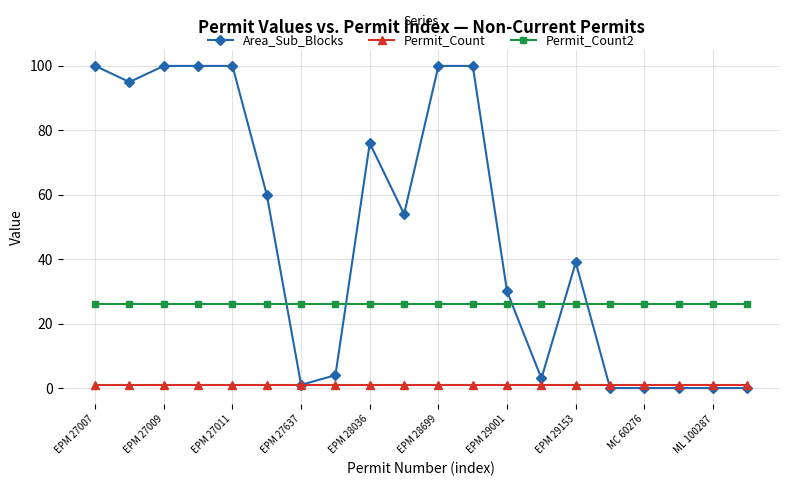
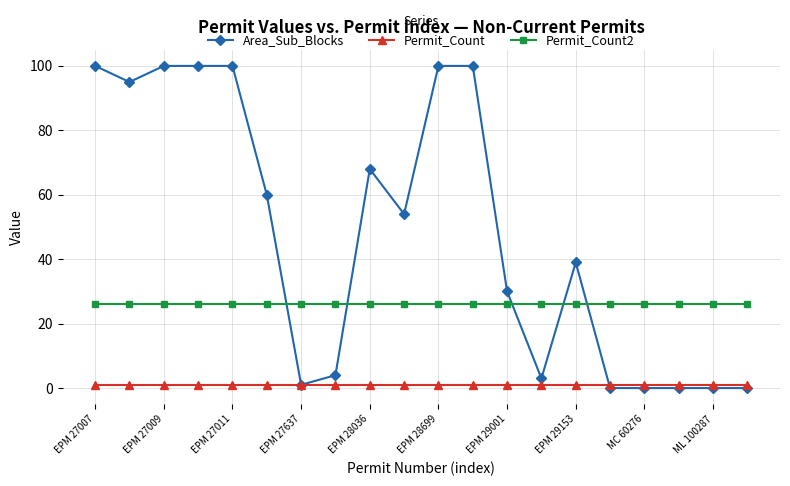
Area_Sub_Blocks, EPM 28036: 76 -> 68
